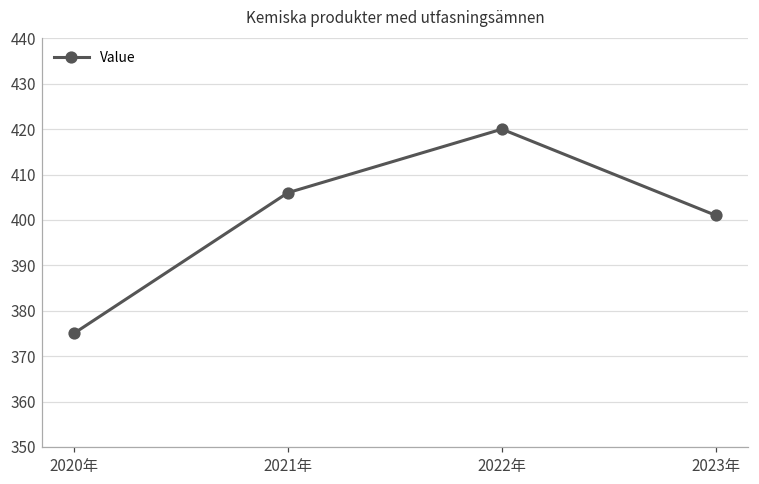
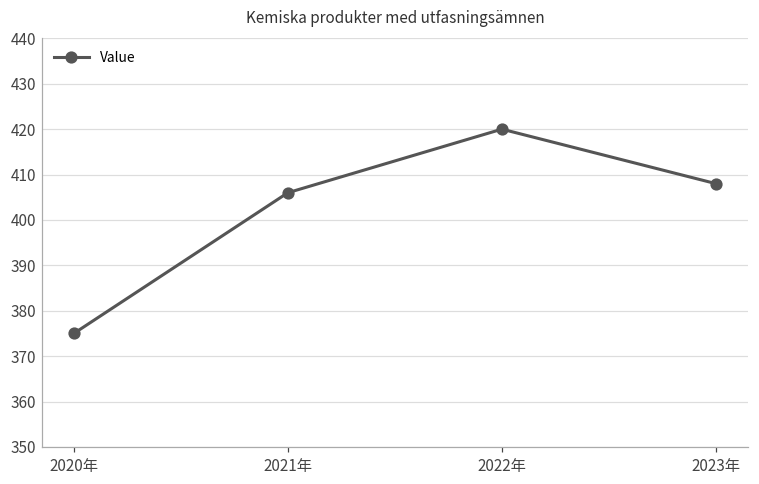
2023年: 401 -> 408
